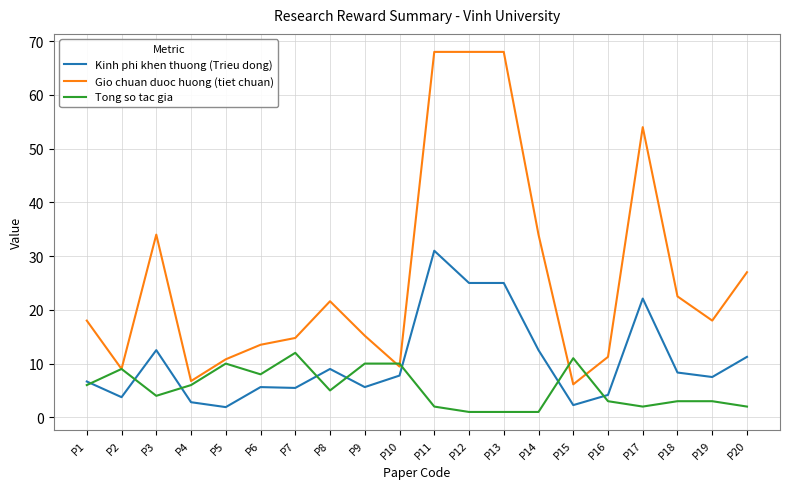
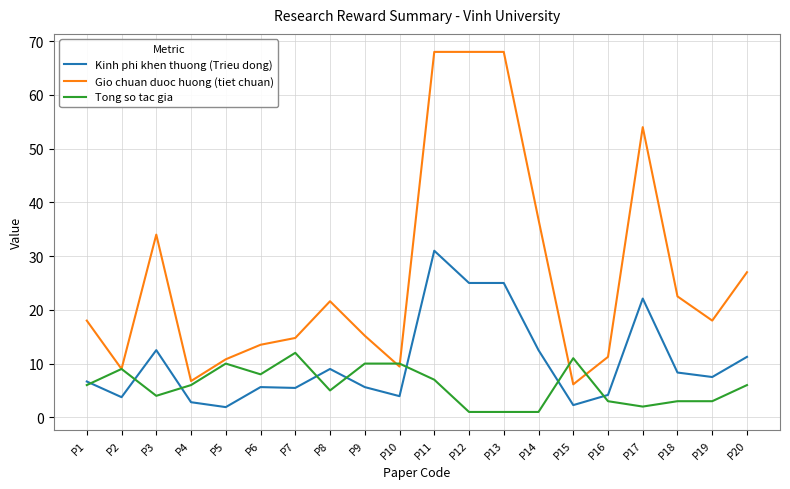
Kinh phi khen thuong (Trieu dong), P10: 8 -> 4
Tong so tac gia, P11: 2 -> 7
Gio chuan duoc huong (tiet chuan), P14: 34 -> 37
Tong so tac gia, P20: 2 -> 6
